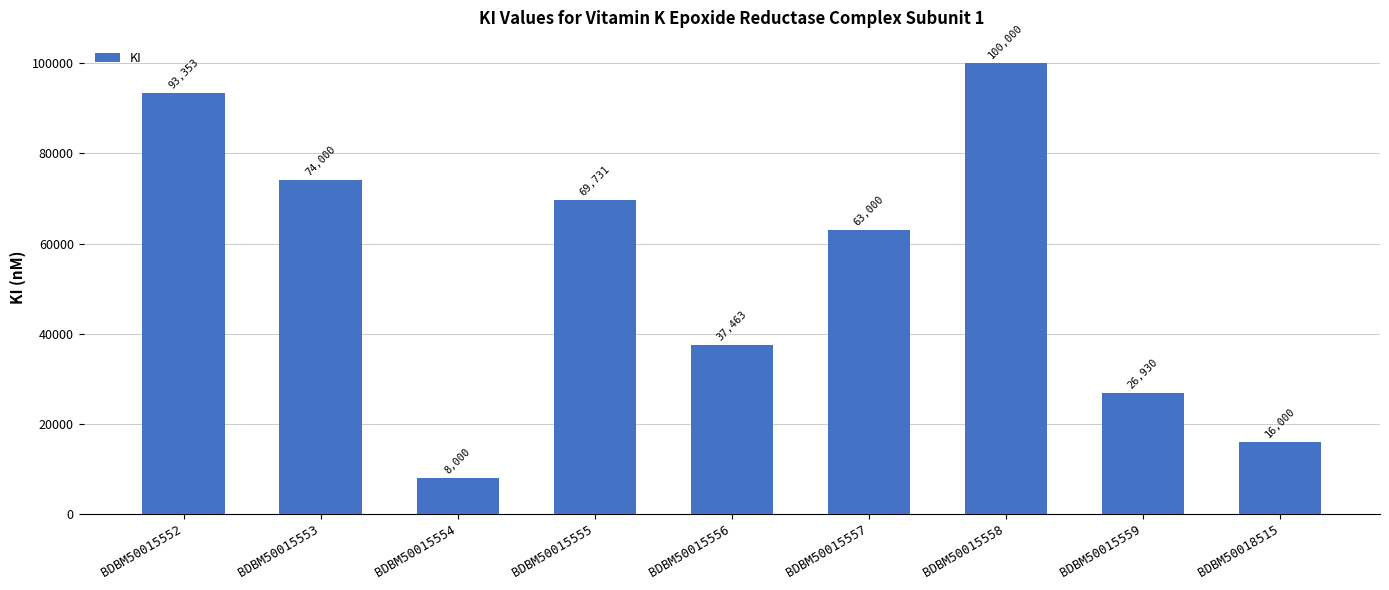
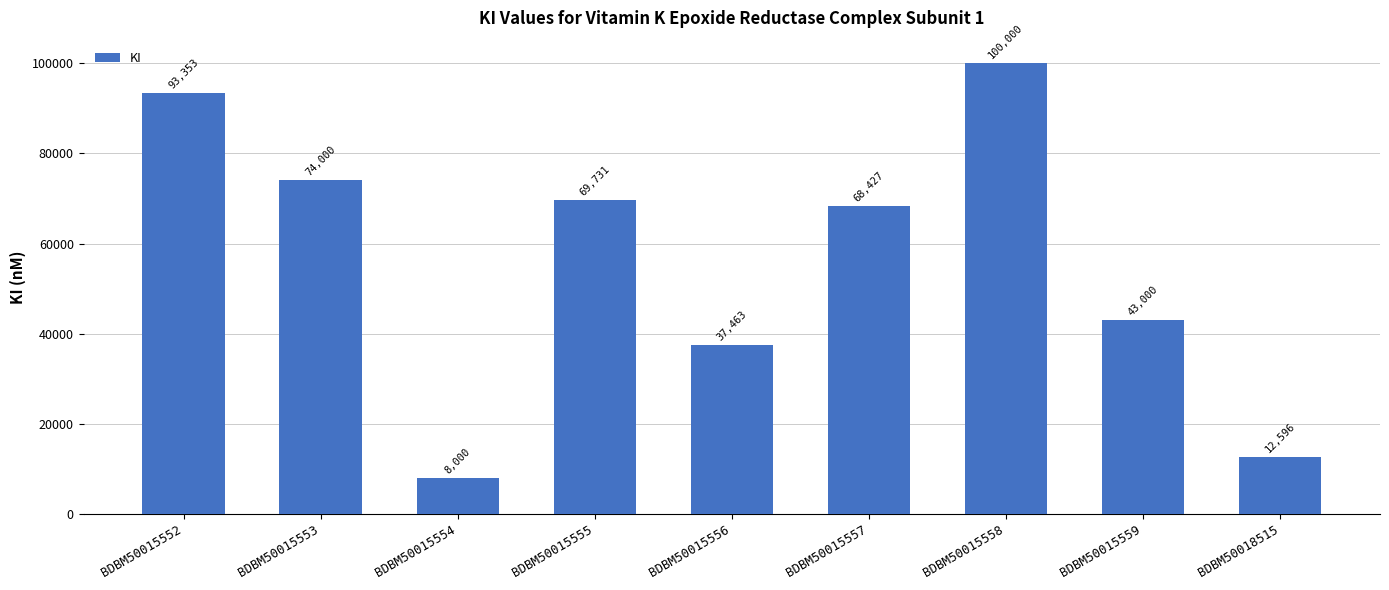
BDBM50015557: 63,000 -> 68,427
BDBM50015559: 26,930 -> 43,000
BDBM50018515: 16,000 -> 12,596
